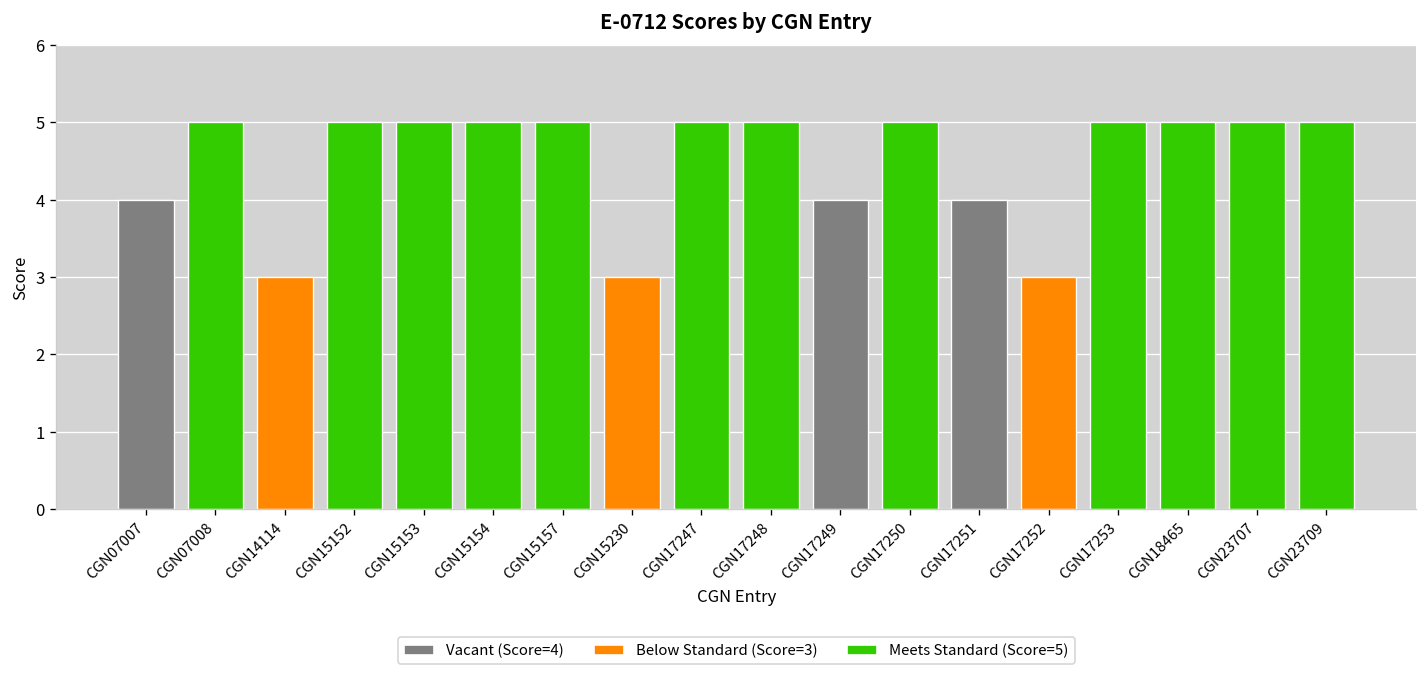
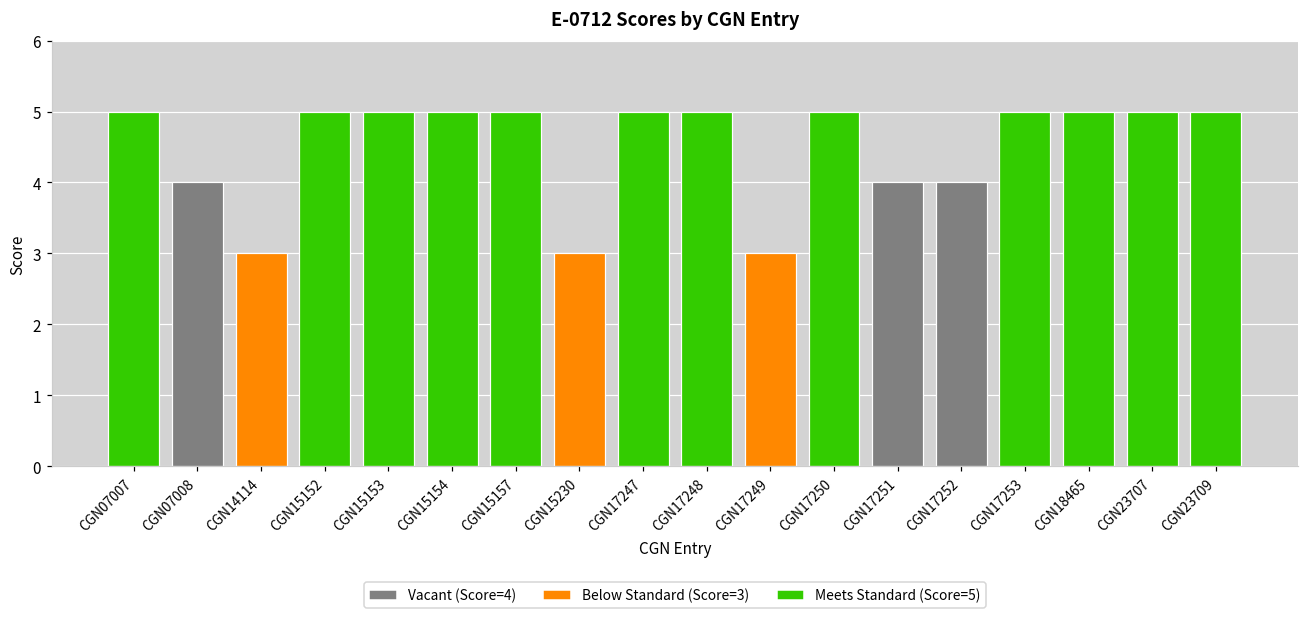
CGN07007: 4 -> 5
CGN07008: 5 -> 4
CGN17249: 4 -> 3
CGN17252: 3 -> 4
